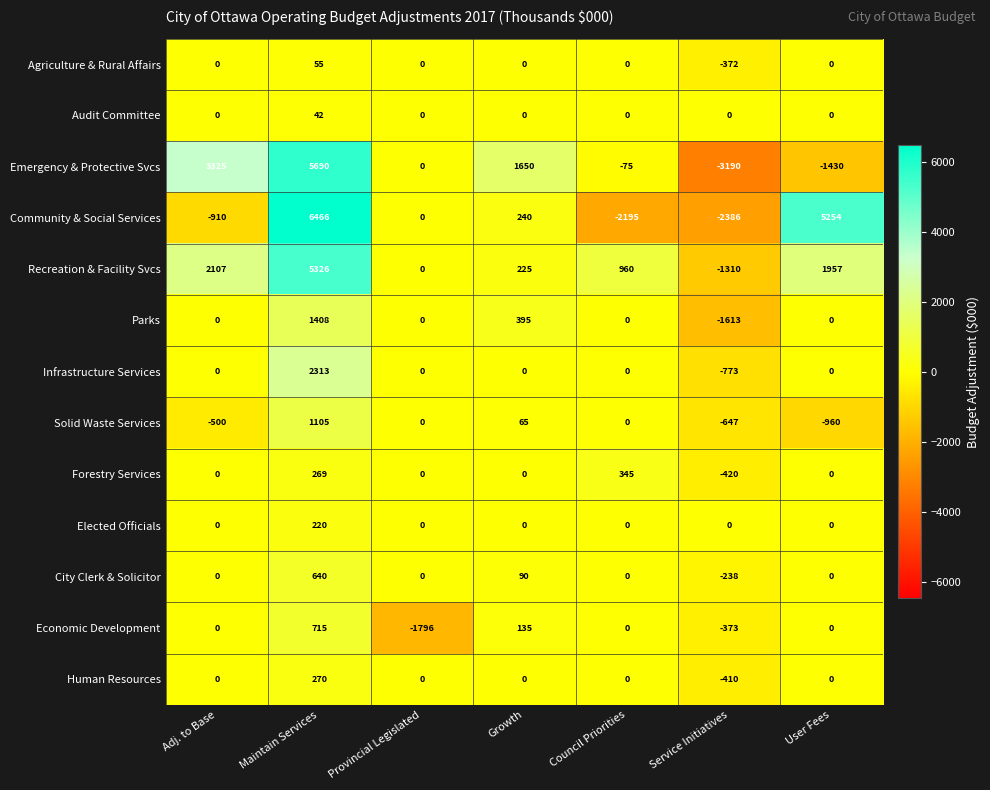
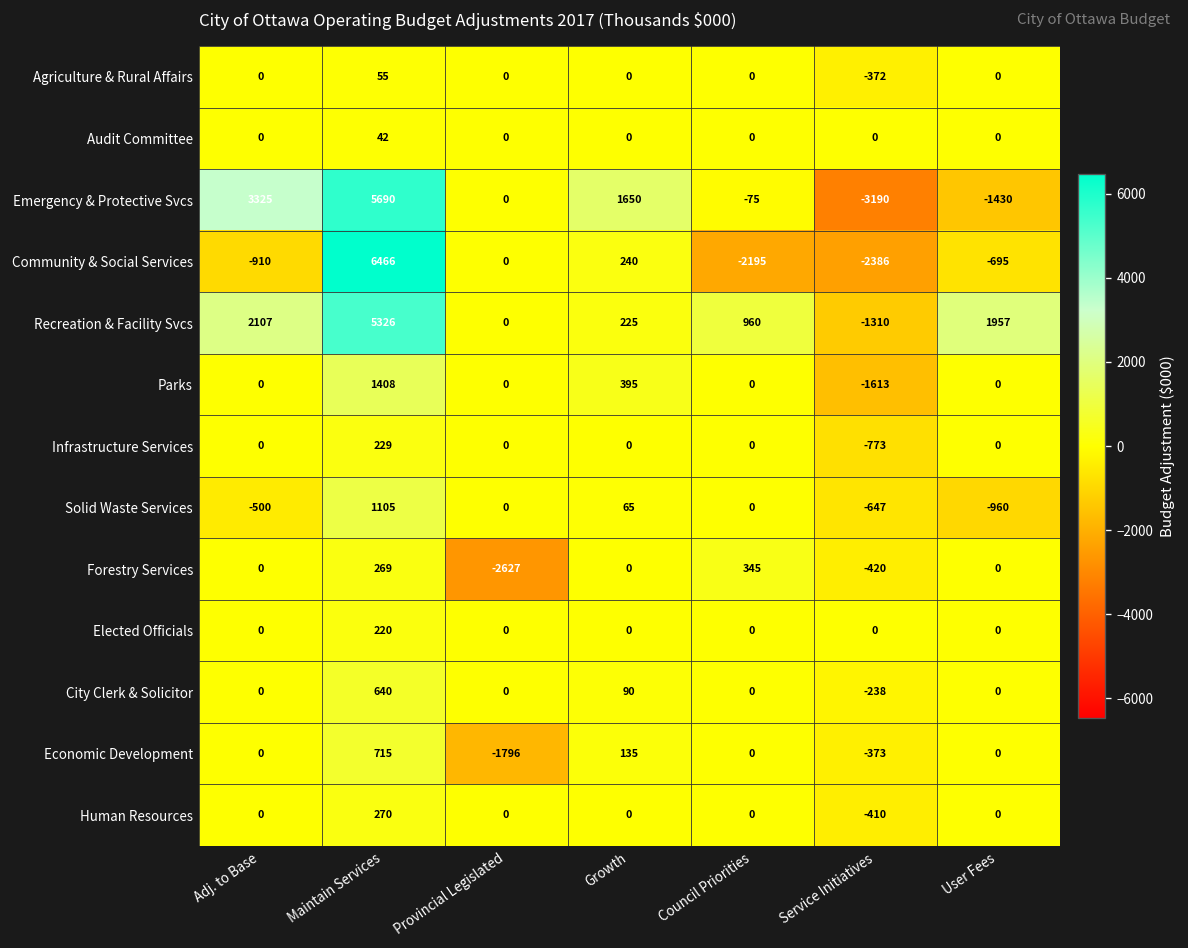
Community & Social Services, User Fees: 5254 -> -695
Infrastructure Services, Maintain Services: 2313 -> 229
Forestry Services, Provincial Legislated: 0 -> -2627
